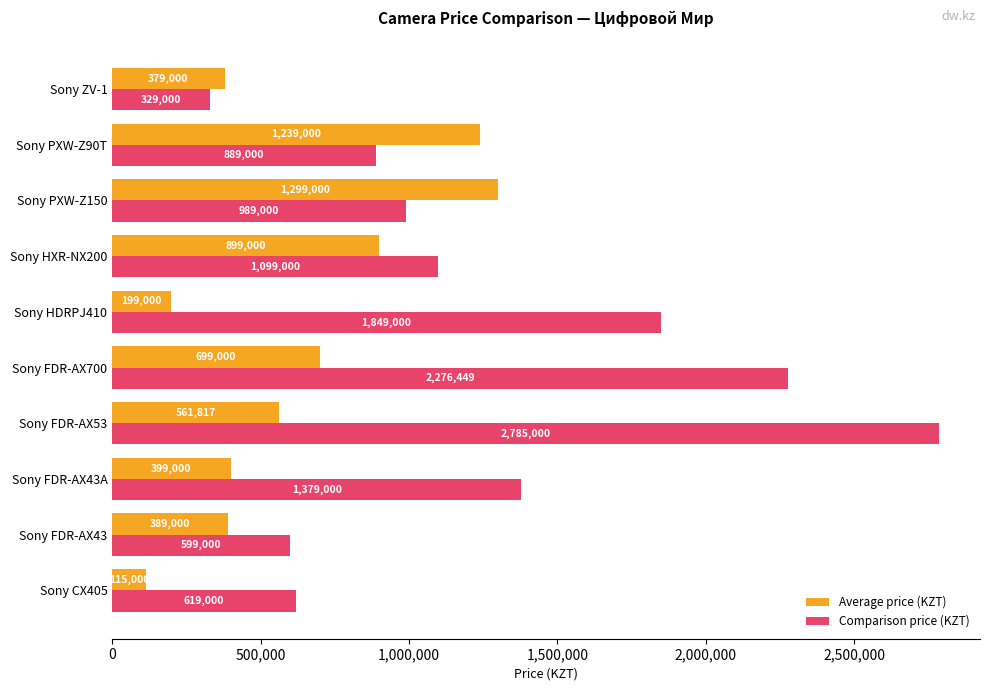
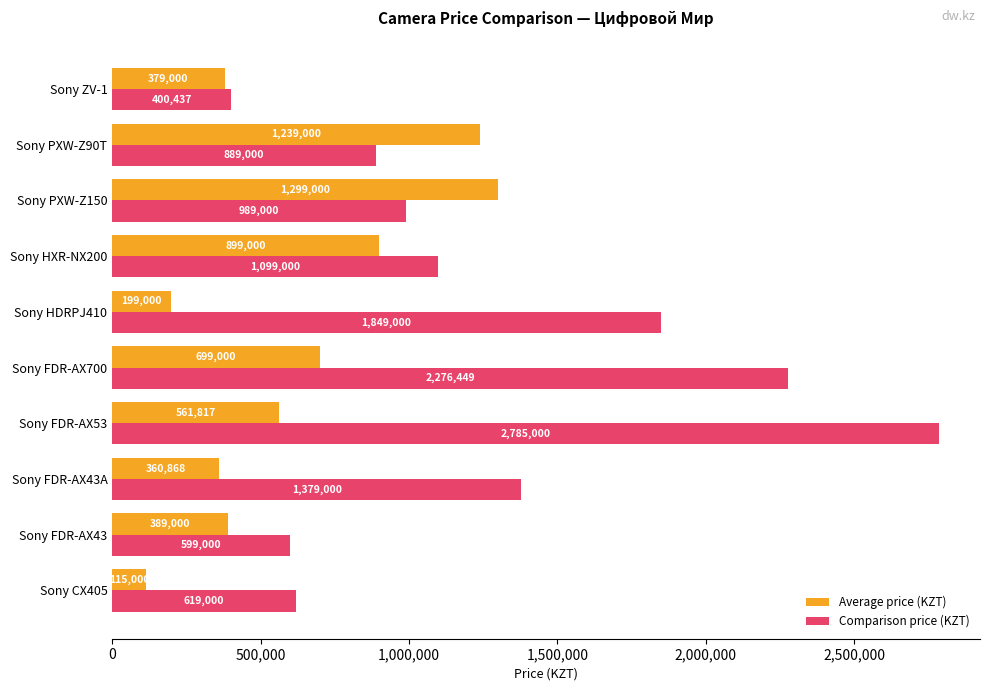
Comparison price (KZT), Sony ZV-1: 329,000 -> 400,437
Average price (KZT), Sony FDR-AX43A: 399,000 -> 360,868
